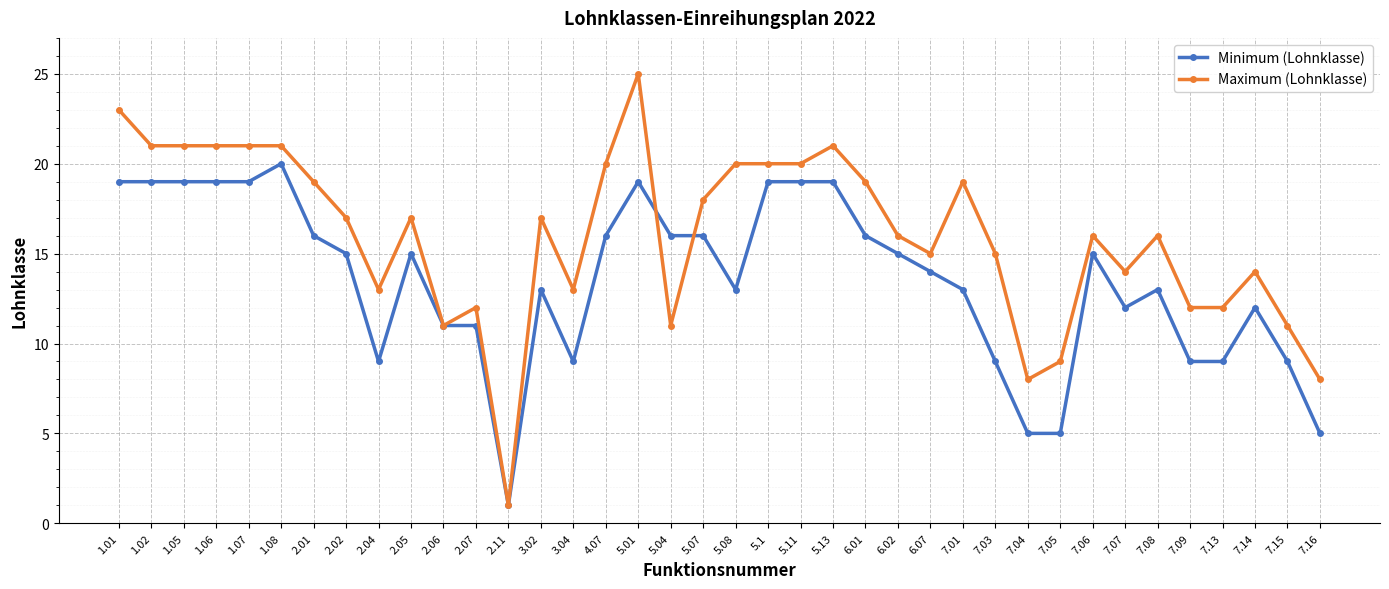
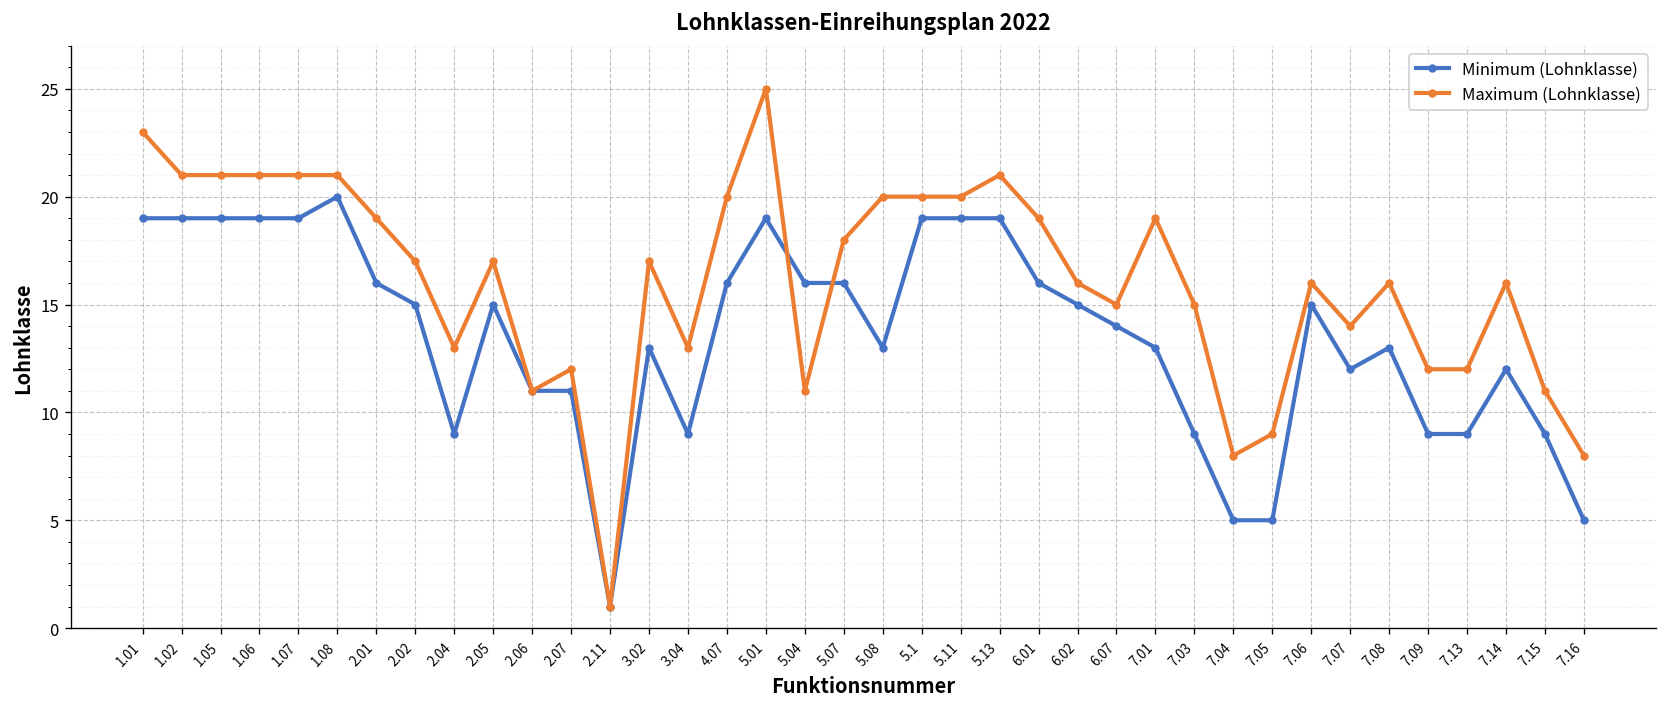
Maximum (Lohnklasse), 7.14: 14 -> 16
